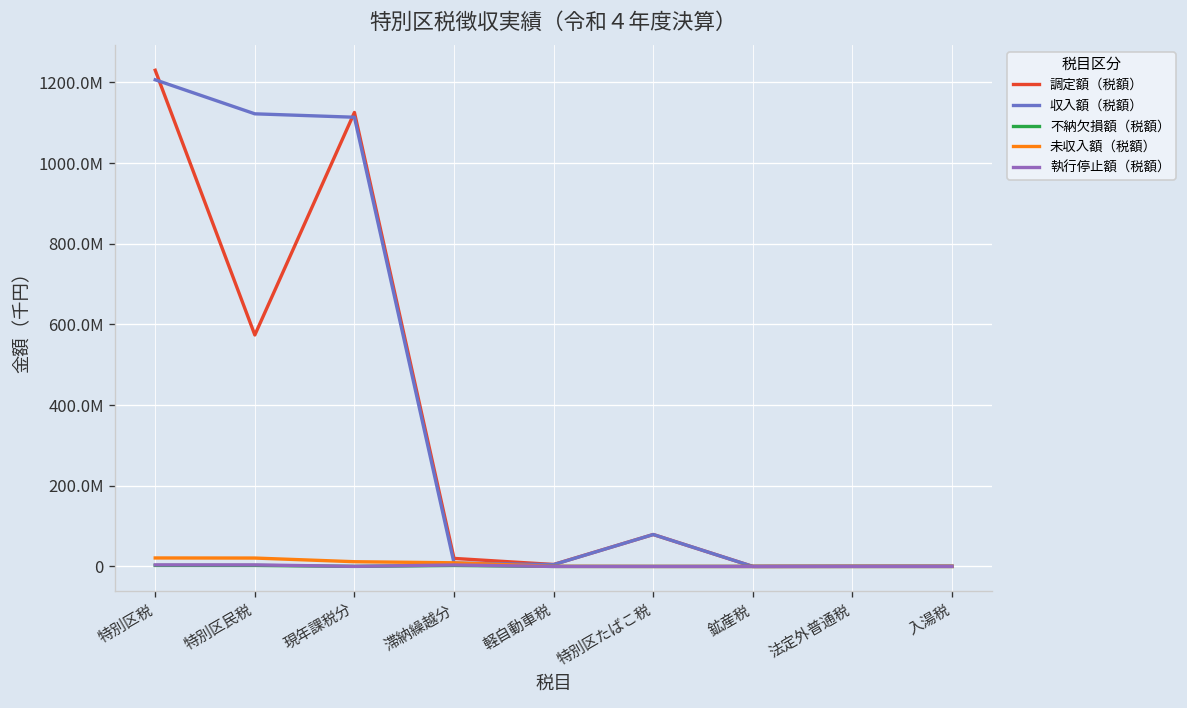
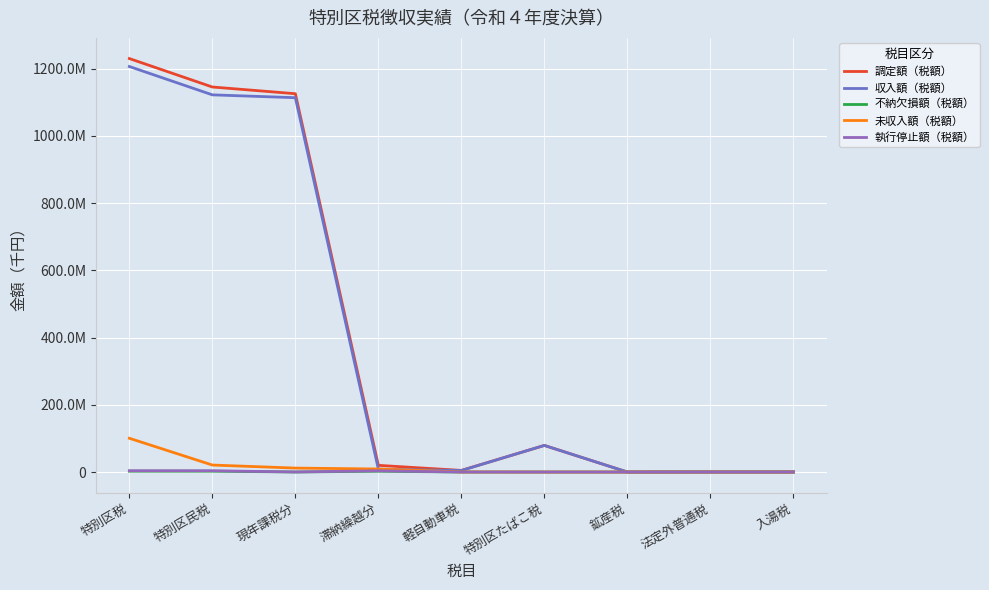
未収入額（税額）, 特別区税: 20000000 -> 100000000
調定額（税額）, 特別区民税: 570000000 -> 1150000000
